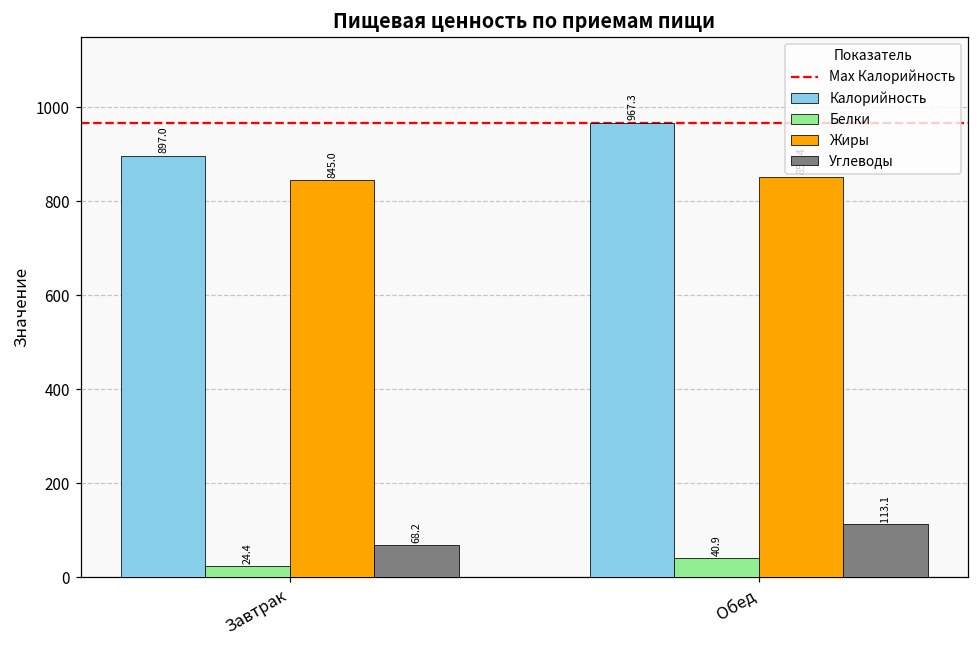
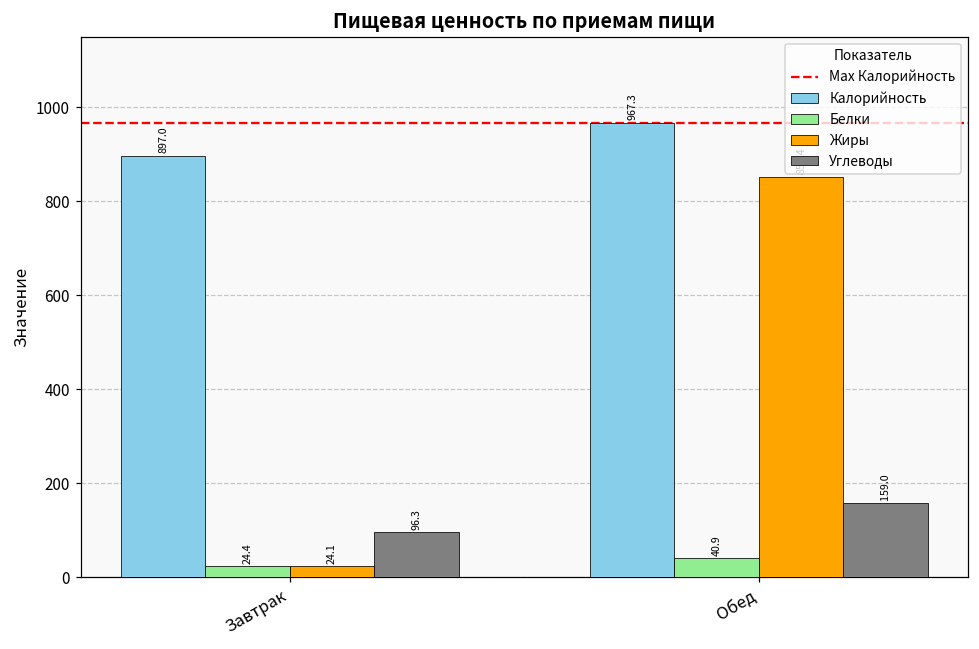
Жиры, Завтрак: 845.0 -> 24.1
Углеводы, Завтрак: 68.2 -> 96.3
Углеводы, Обед: 113.1 -> 159.0
